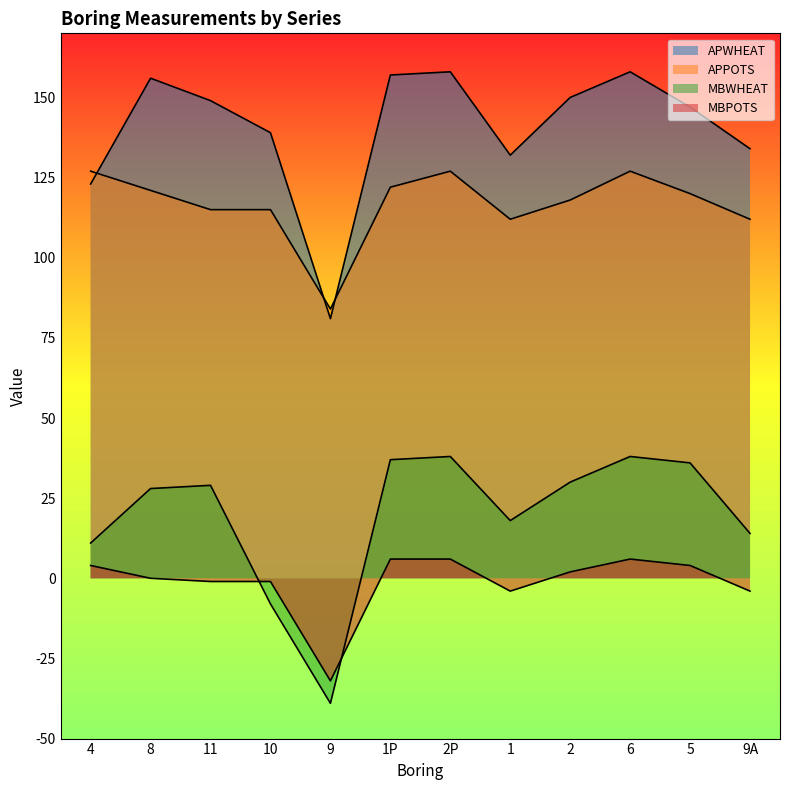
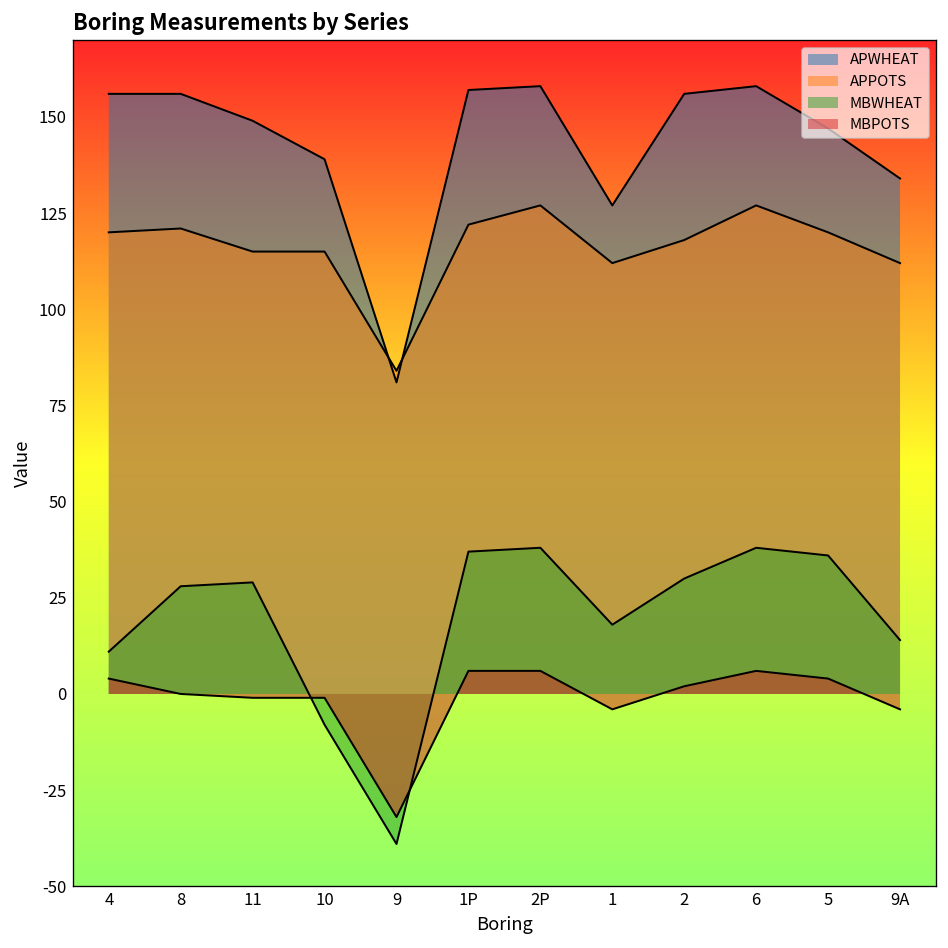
APWHEAT, 4: 123 -> 156
APPOTS, 4: 127 -> 120
APWHEAT, 1: 132 -> 127
APWHEAT, 2: 150 -> 156
